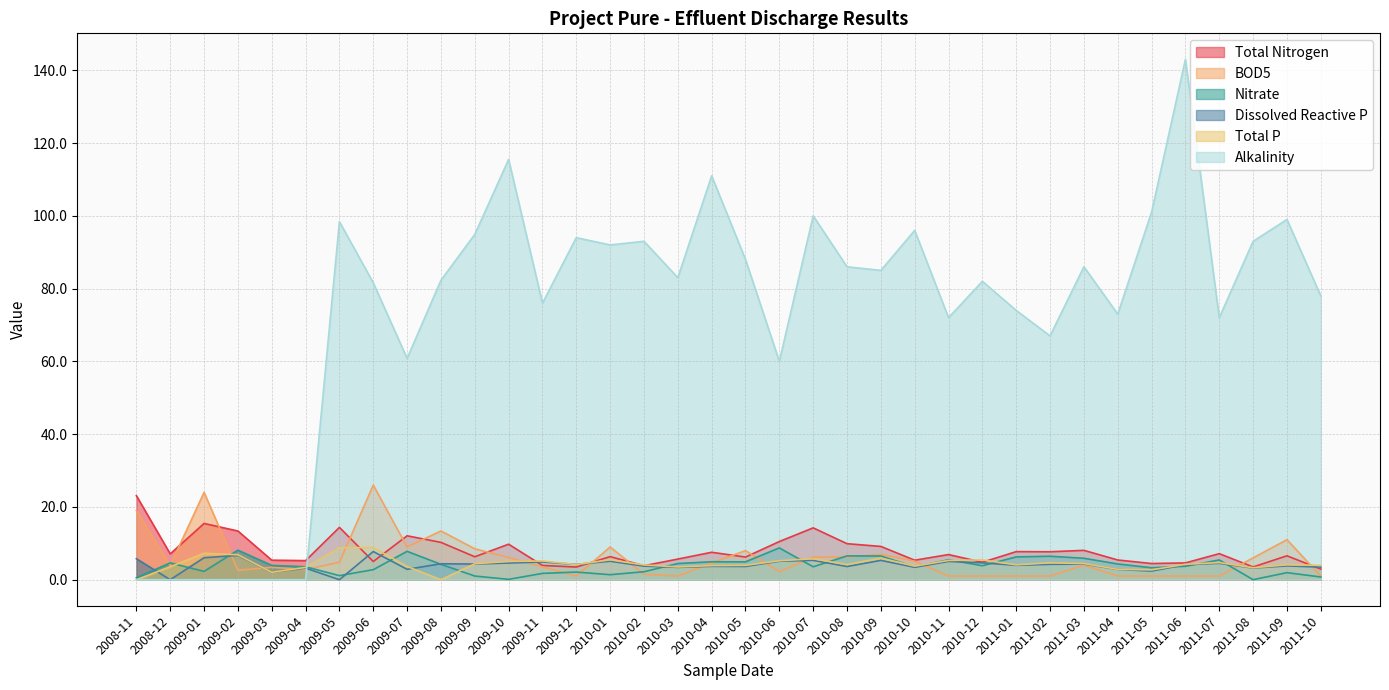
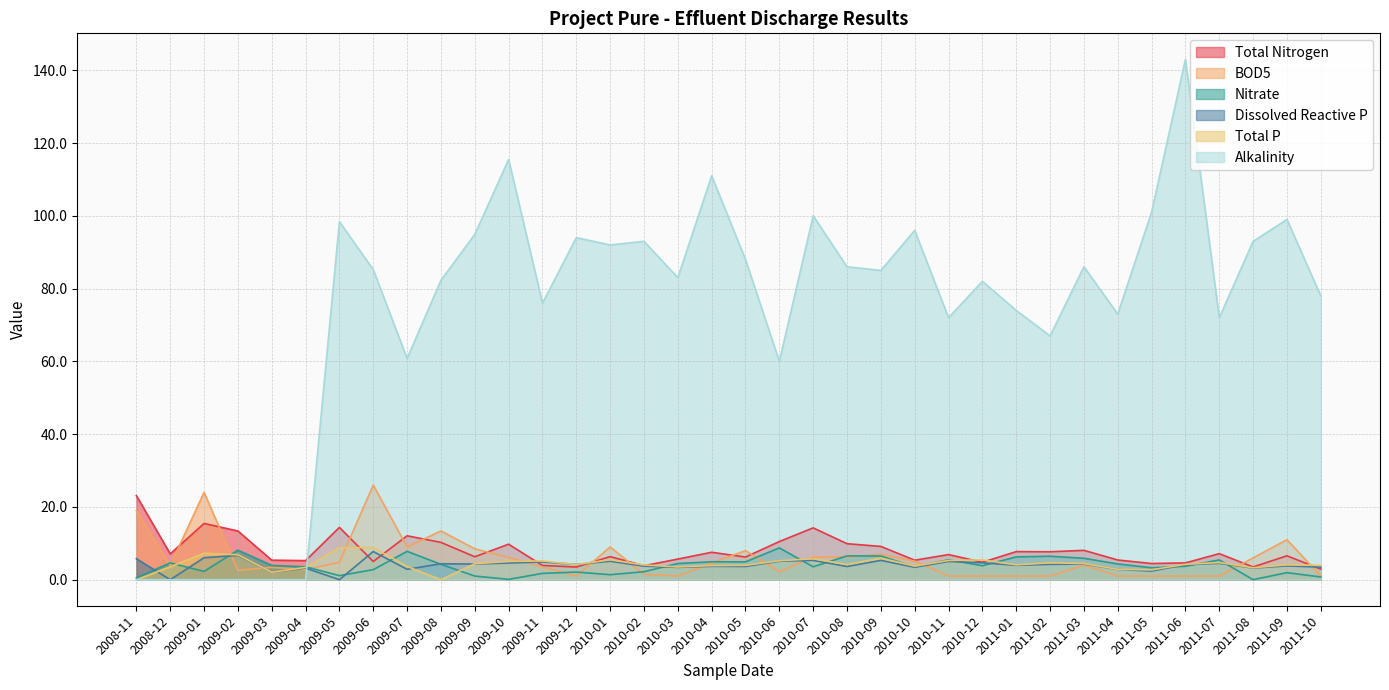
Alkalinity, 2009-06: 82 -> 85
